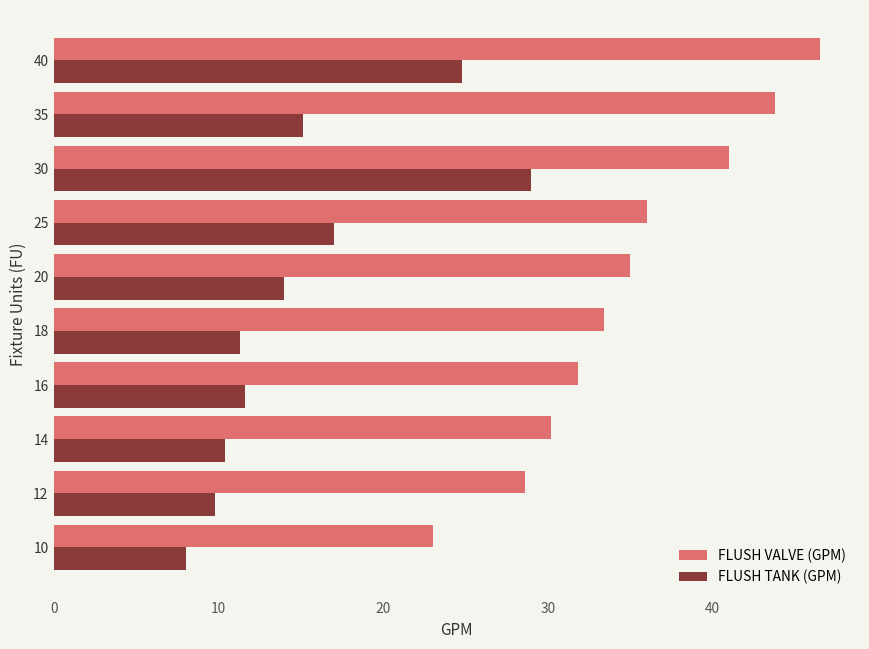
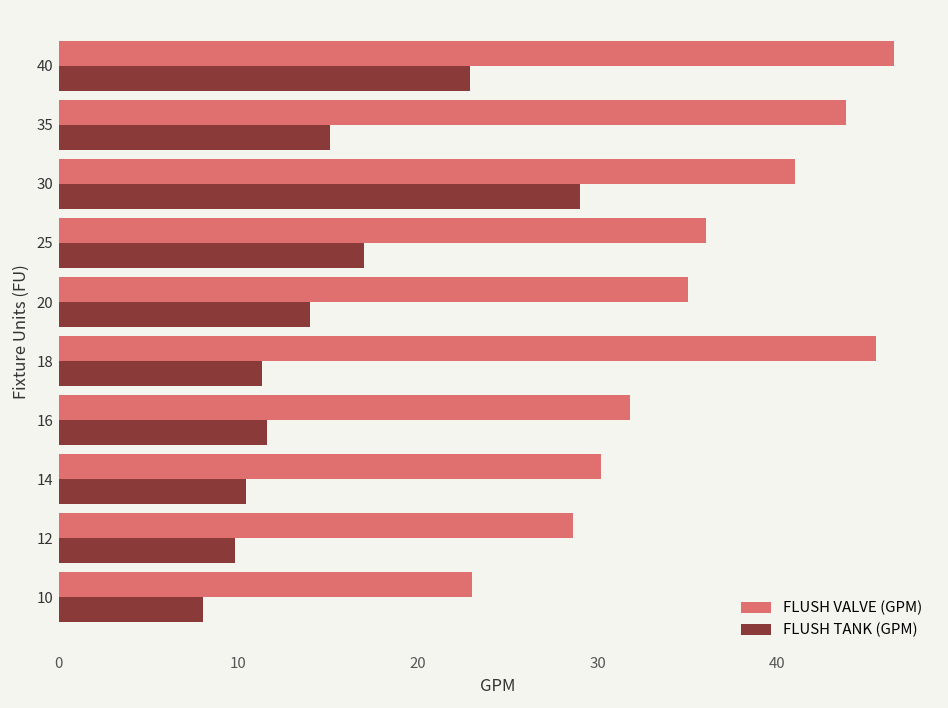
FLUSH TANK (GPM), 40: 24.8 -> 22.9
FLUSH VALVE (GPM), 18: 33.4 -> 45.5
